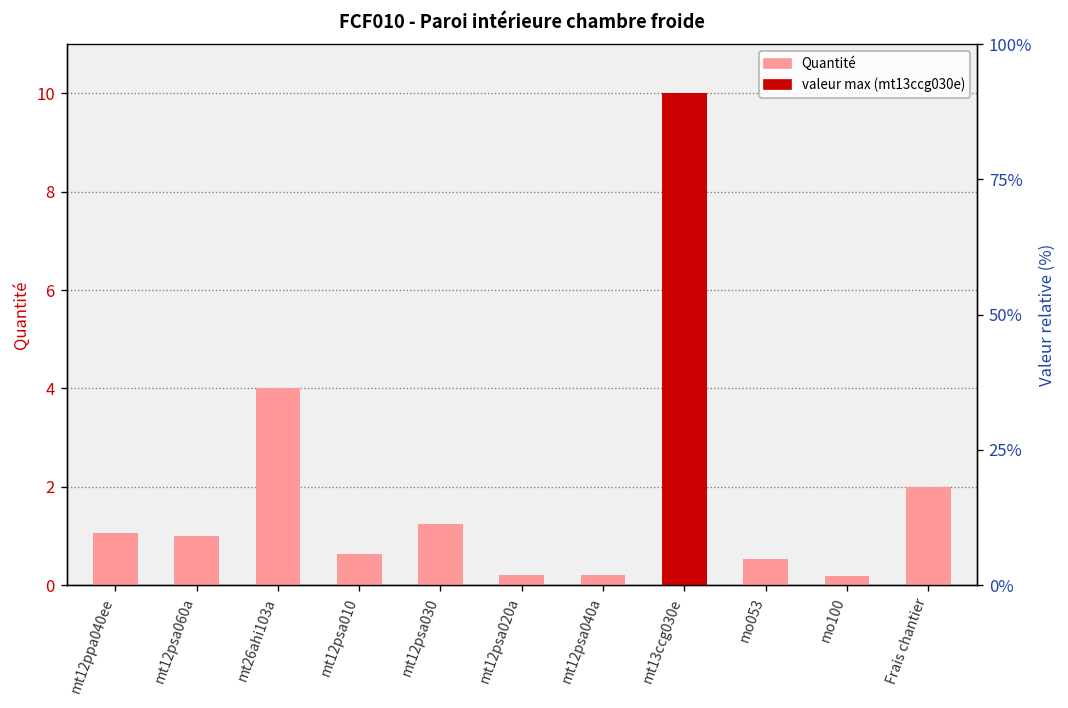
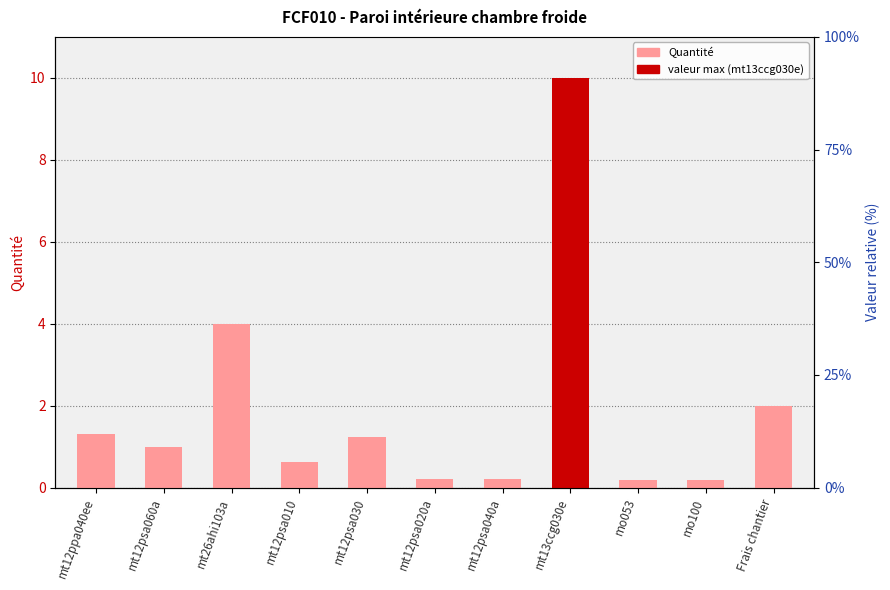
mt12ppa040ee: 1.1 -> 1.3
mo053: 0.5 -> 0.2
